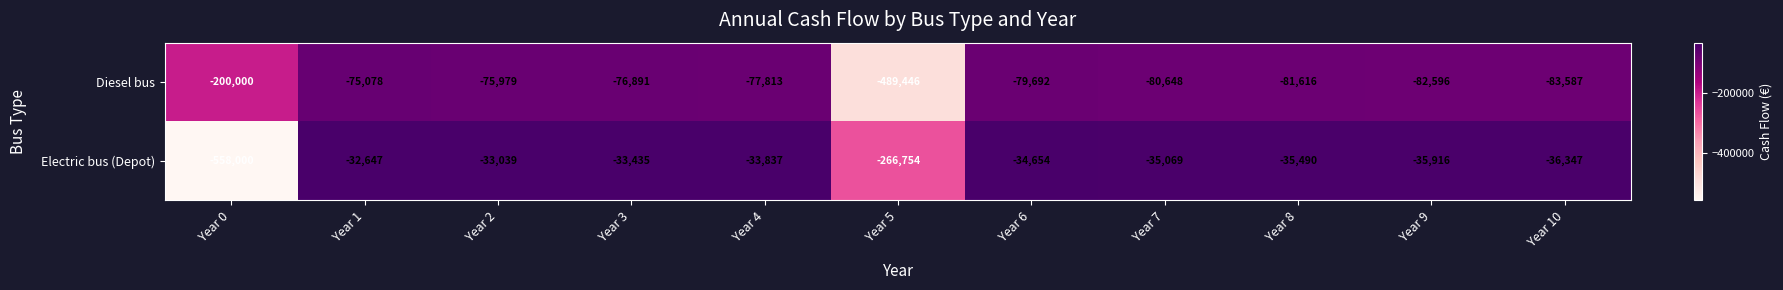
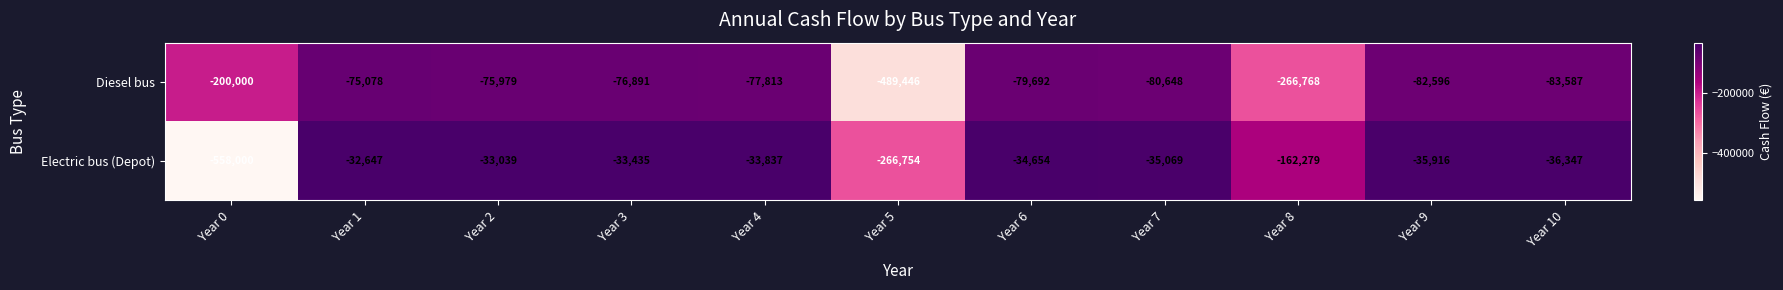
Diesel bus, Year 8: -81,616 -> -266,768
Electric bus (Depot), Year 8: -35,490 -> -162,279
